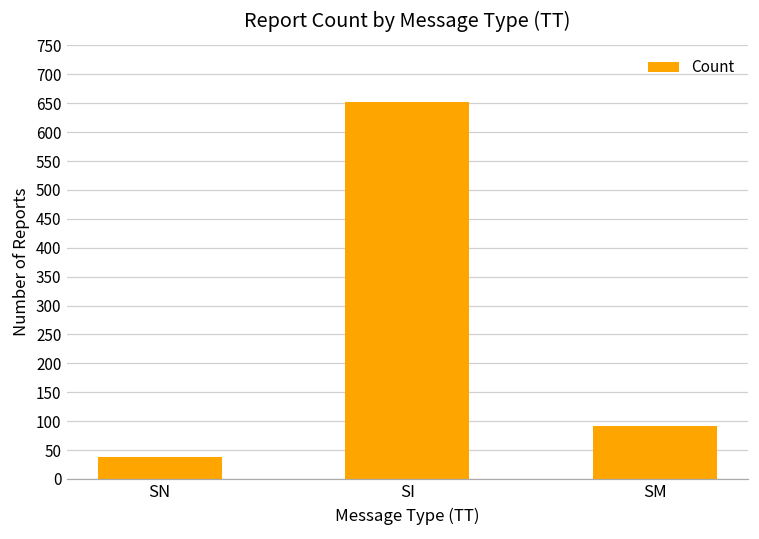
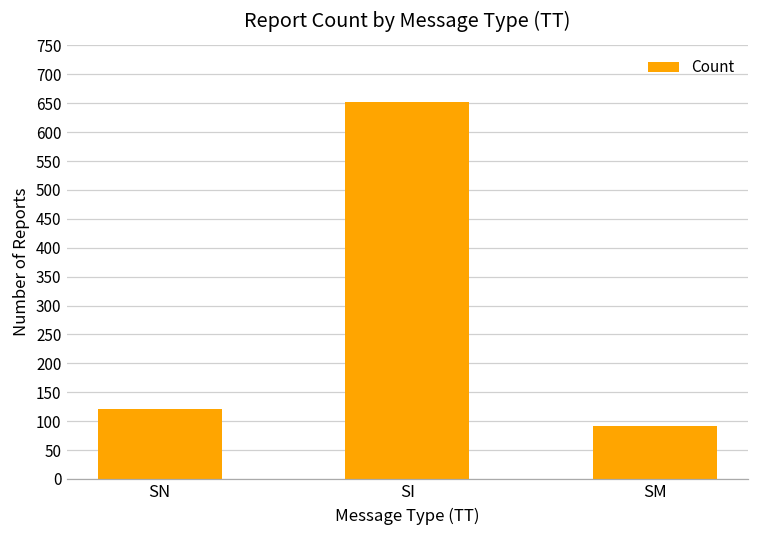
SN: 40 -> 120
